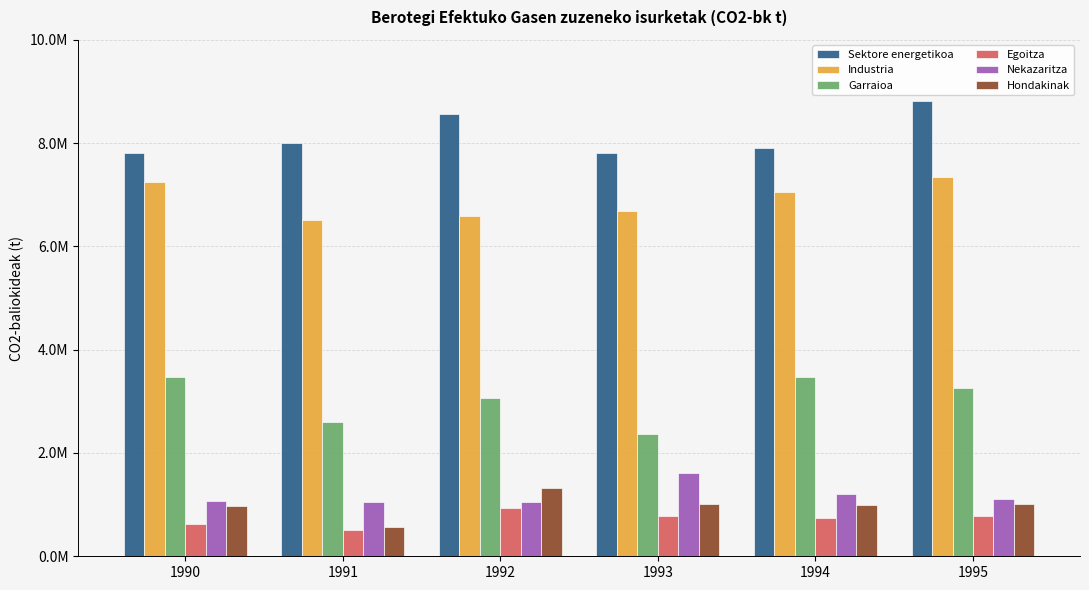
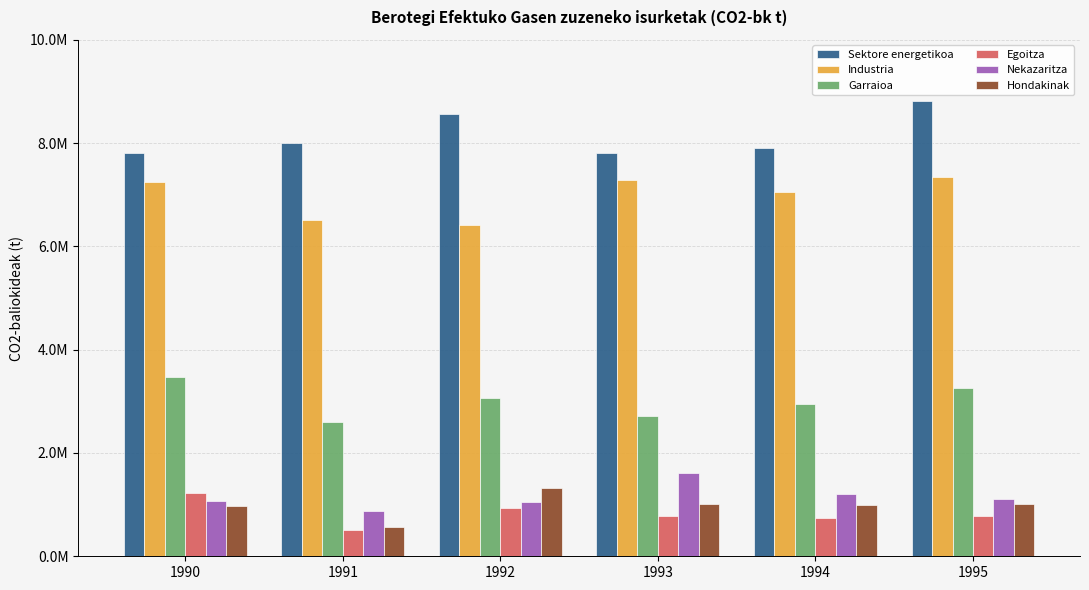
Egoitza, 1990: 600000 -> 1200000
Nekazaritza, 1991: 1100000 -> 900000
Industria, 1992: 6600000 -> 6400000
Industria, 1993: 6700000 -> 7300000
Garraioa, 1993: 2400000 -> 2700000
Garraioa, 1994: 3500000 -> 2900000
